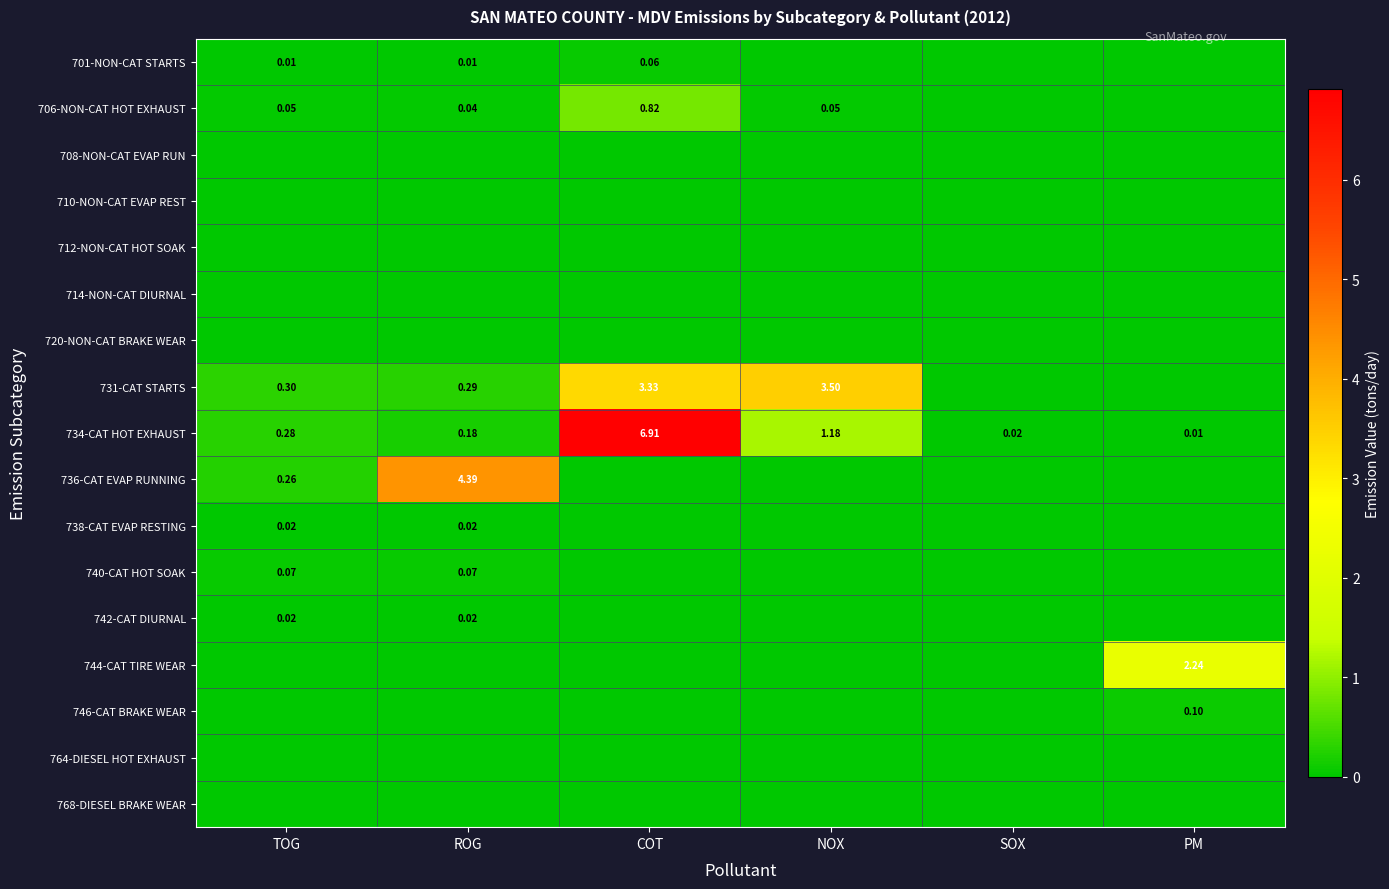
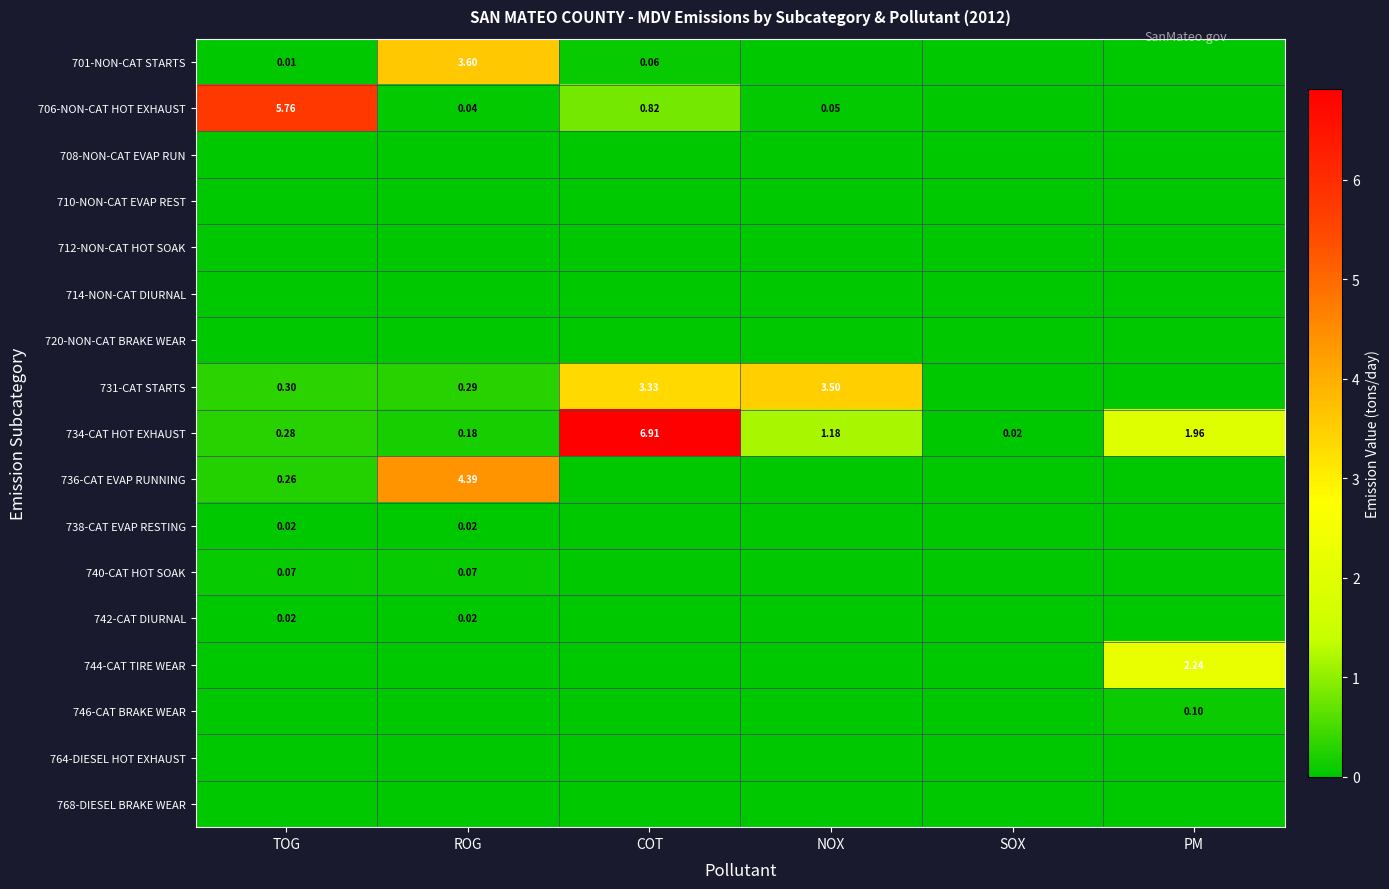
701-NON-CAT STARTS, ROG: 0.01 -> 3.60
706-NON-CAT HOT EXHAUST, TOG: 0.05 -> 5.76
734-CAT HOT EXHAUST, PM: 0.01 -> 1.96
